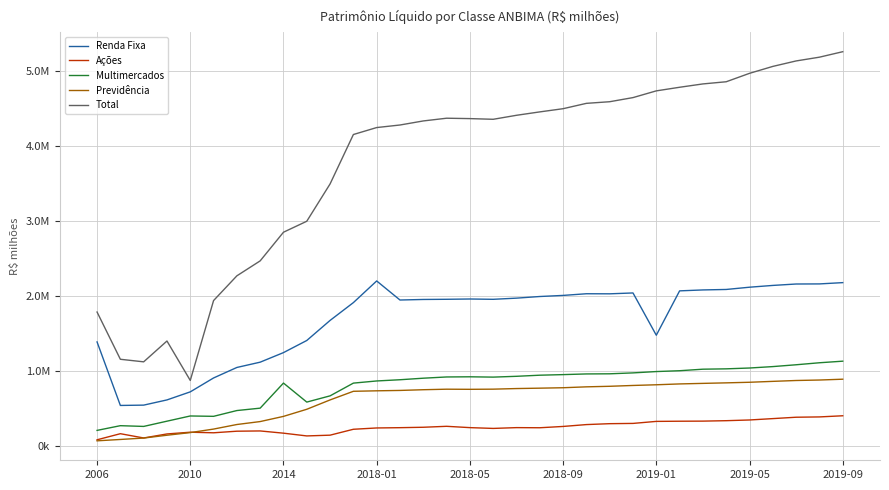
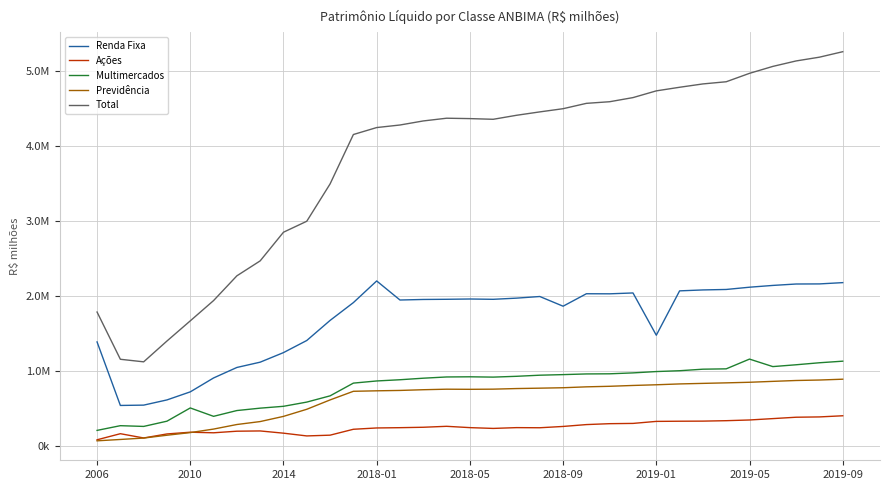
Multimercados, 2010: 400000 -> 500000
Total, 2010: 900000 -> 1700000
Multimercados, 2014: 800000 -> 500000
Renda Fixa, 2018-09: 2000000 -> 1900000
Multimercados, 2019-05: 1000000 -> 1200000
